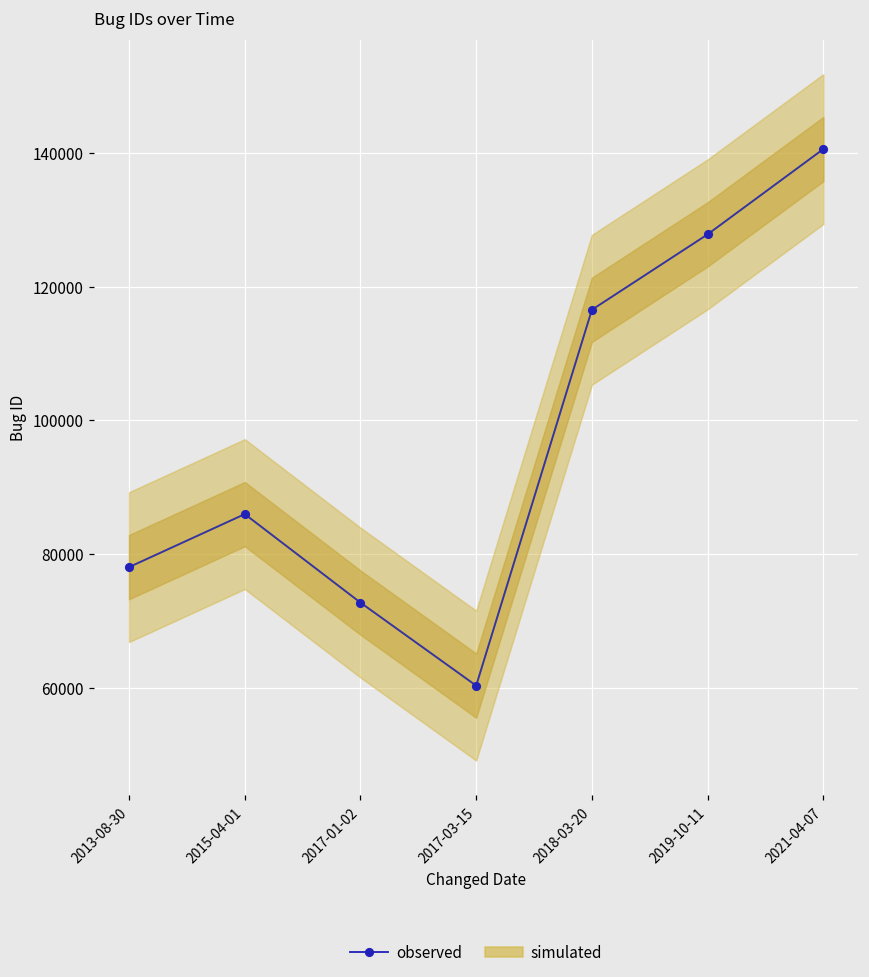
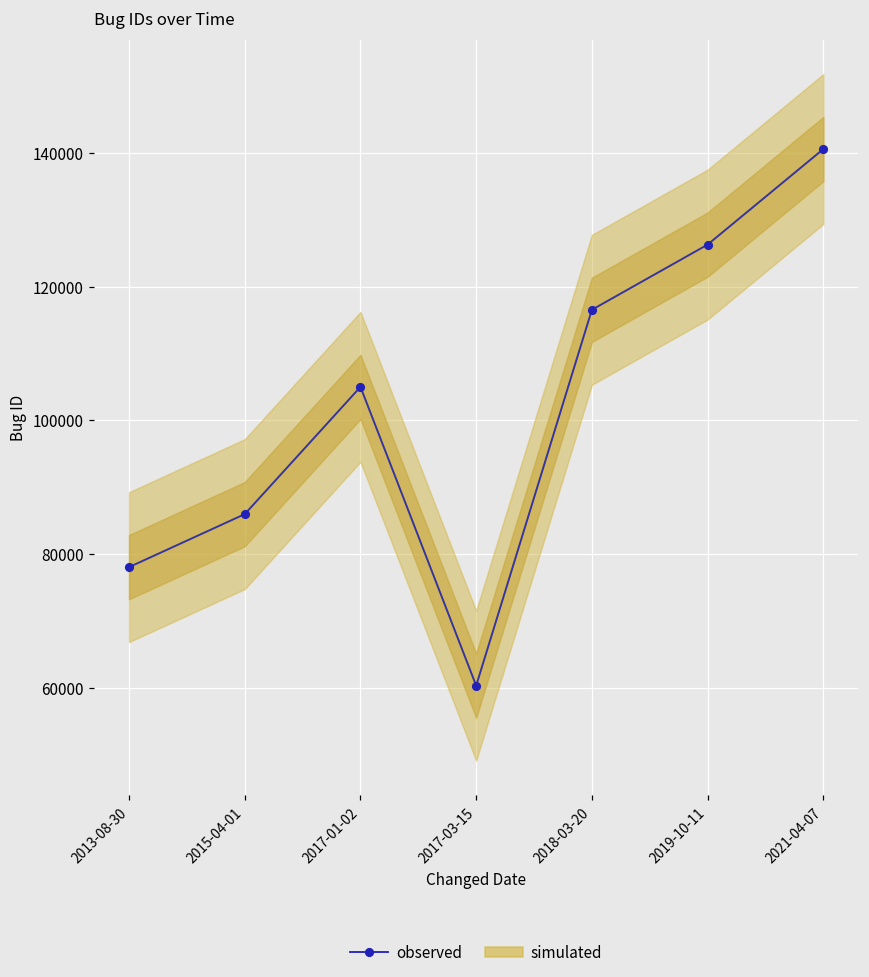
observed, 2017-01-02: 73000 -> 105000
observed, 2019-10-11: 128000 -> 126000
